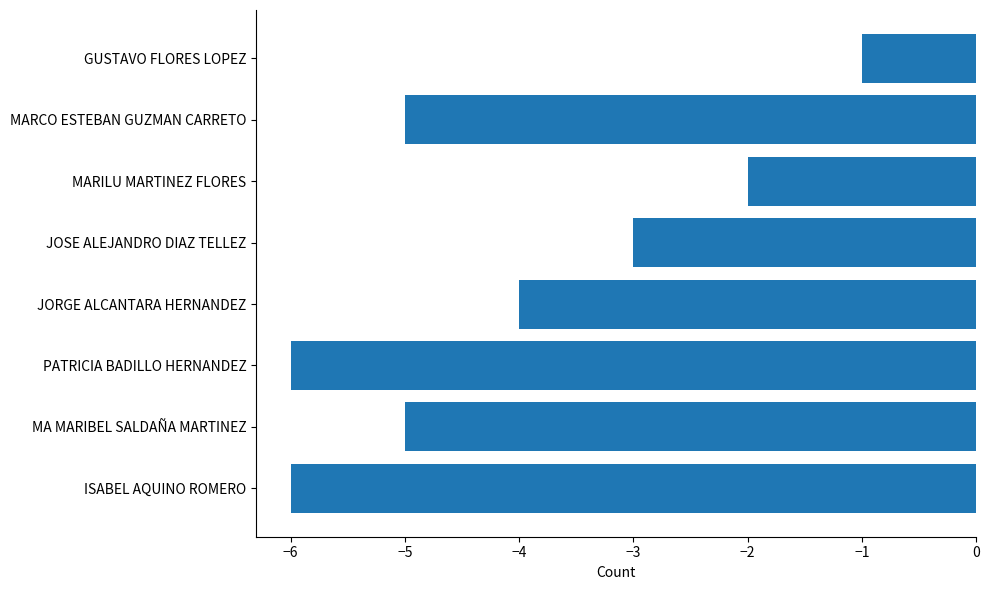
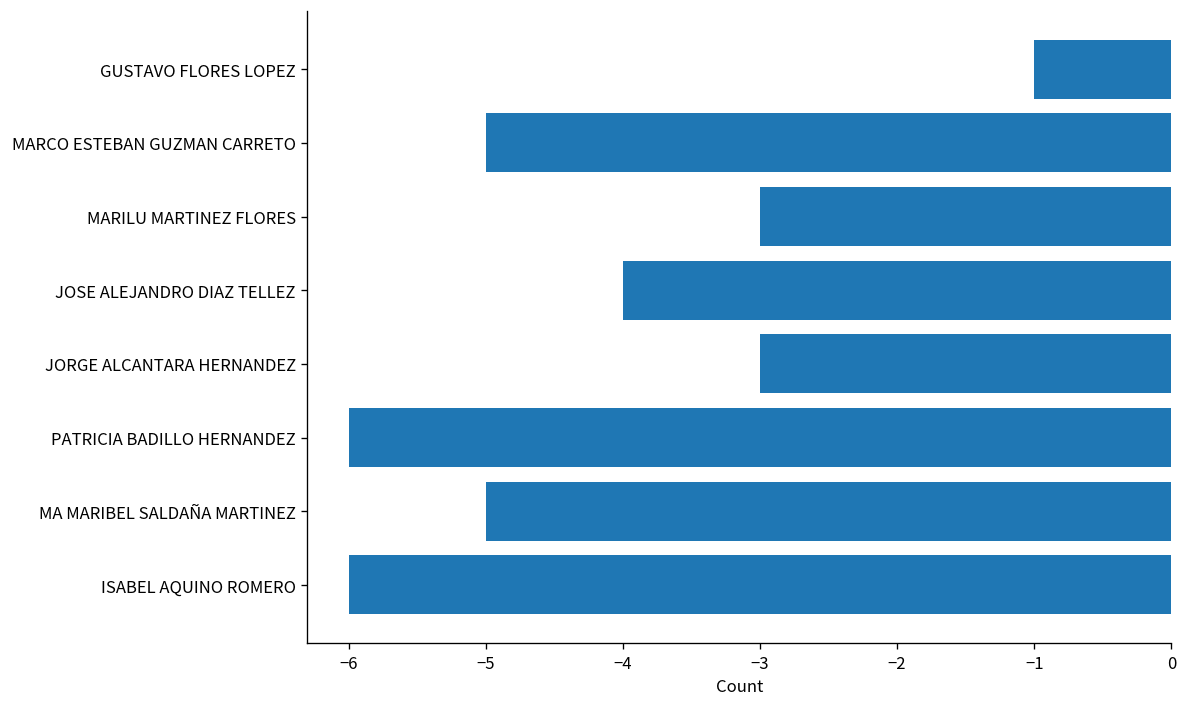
MARILU MARTINEZ FLORES: -2.00 -> -3.00
JOSE ALEJANDRO DIAZ TELLEZ: -3.00 -> -4.00
JORGE ALCANTARA HERNANDEZ: -4.00 -> -3.00
